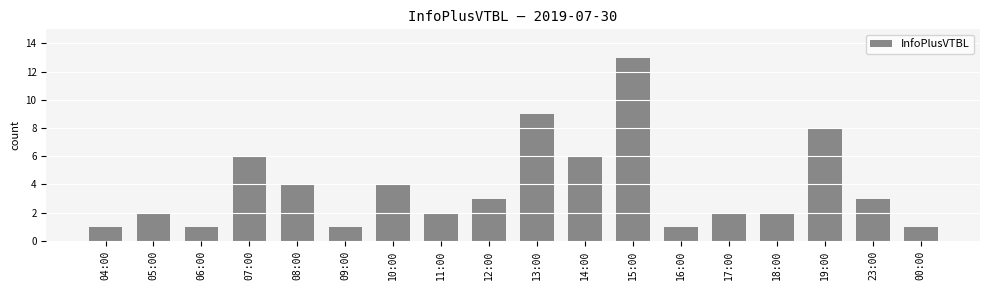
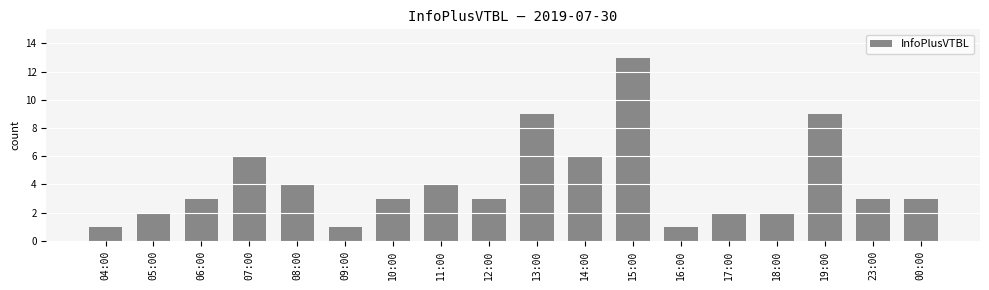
06:00: 1 -> 3
10:00: 4 -> 3
11:00: 2 -> 4
19:00: 8 -> 9
00:00: 1 -> 3
